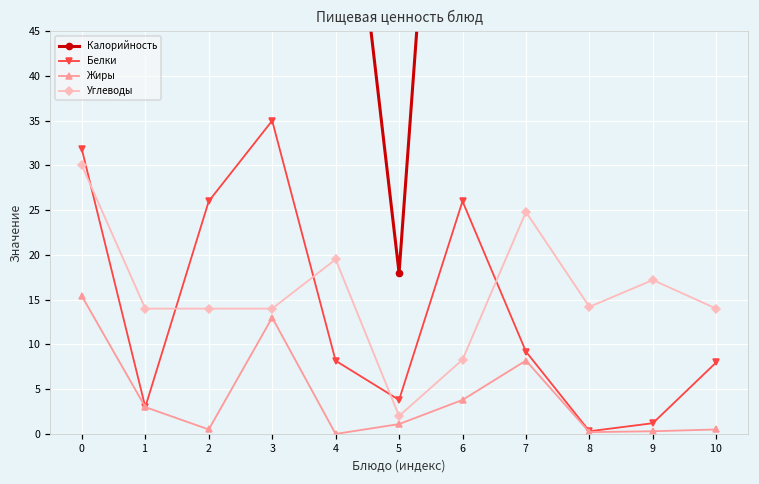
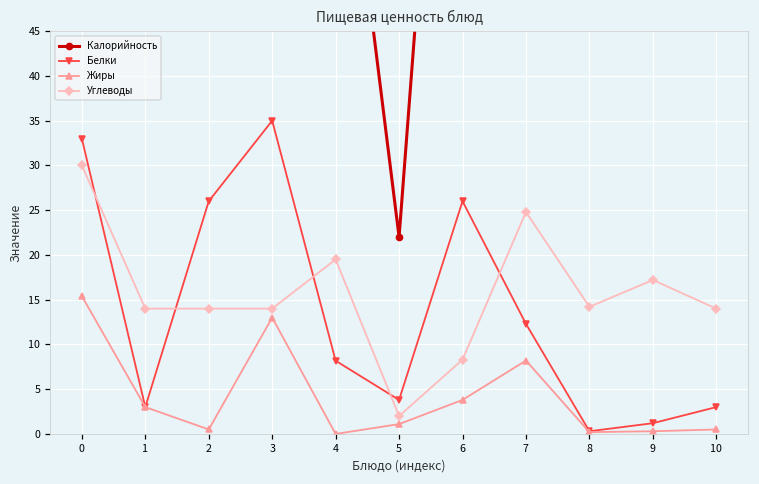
Белки, 0: 32 -> 33
Калорийность, 5: 18 -> 22
Белки, 7: 9 -> 12
Белки, 10: 8 -> 3
